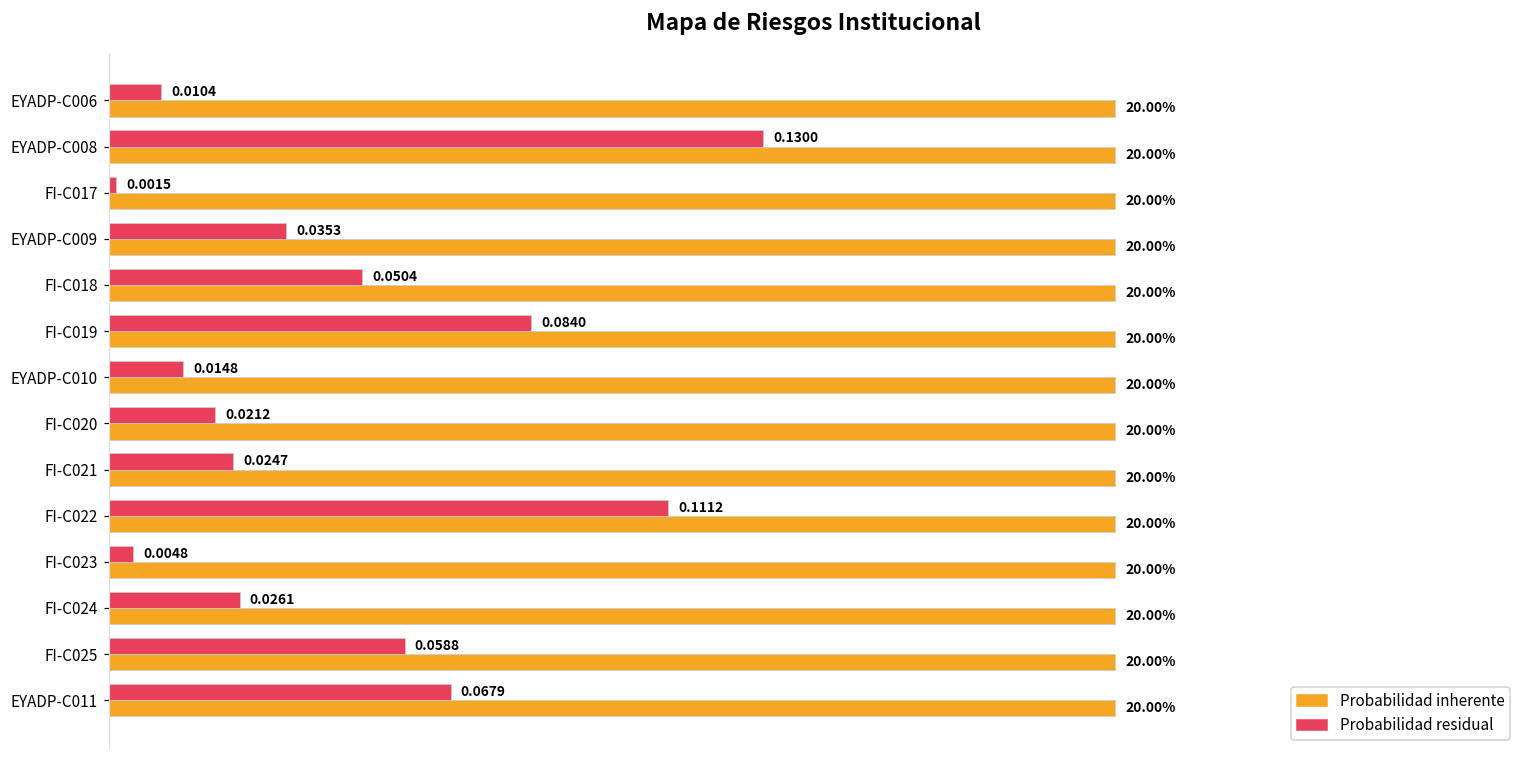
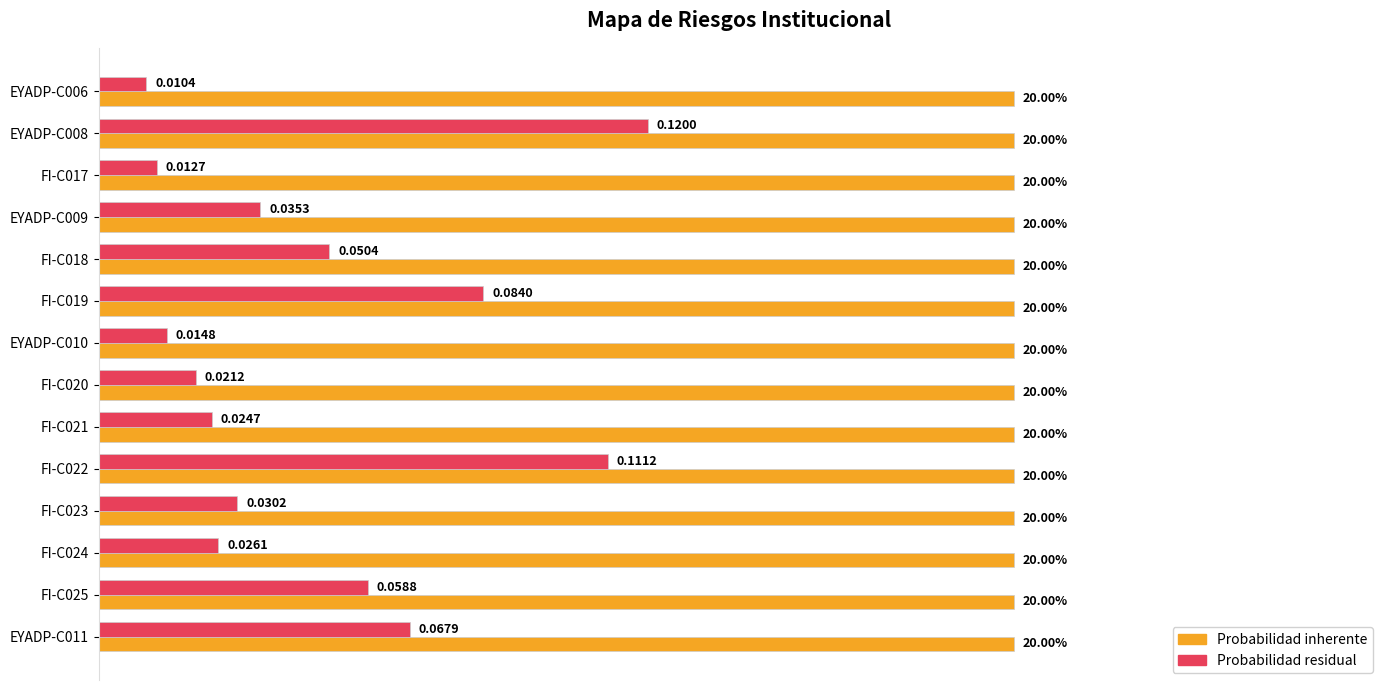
Probabilidad residual, EYADP-C008: 0.1300 -> 0.1200
Probabilidad residual, FI-C017: 0.0015 -> 0.0127
Probabilidad residual, FI-C023: 0.0048 -> 0.0302
